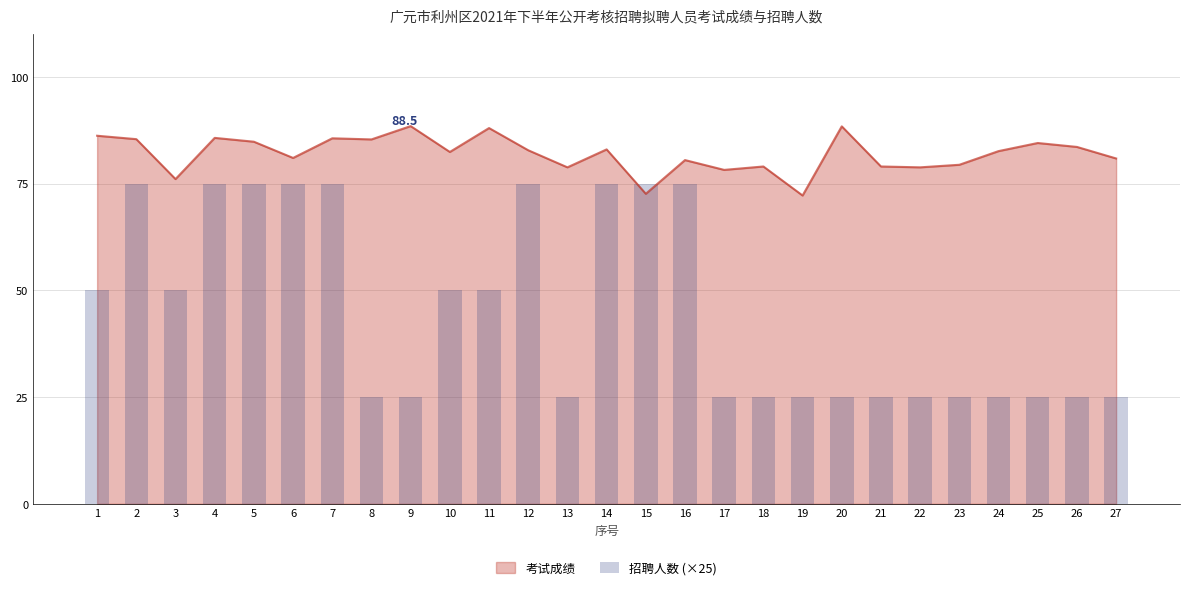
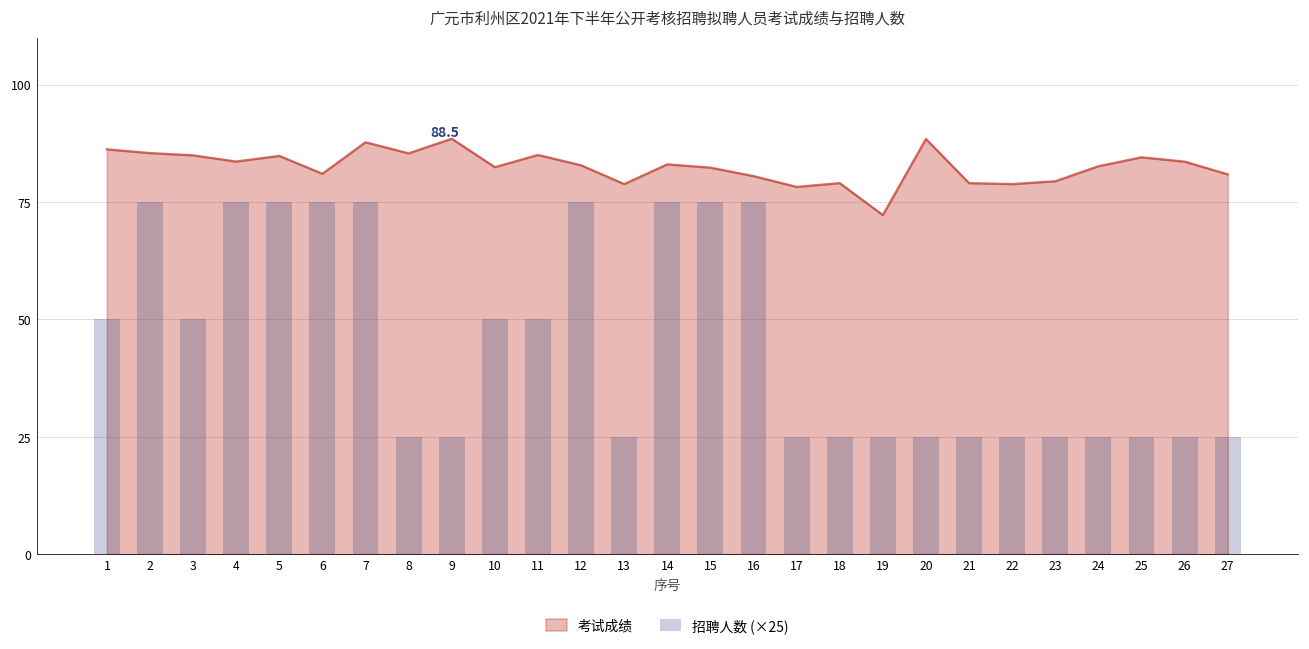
考试成绩, 3: 76 -> 85
考试成绩, 4: 86 -> 84
考试成绩, 7: 86 -> 88
考试成绩, 11: 88 -> 85
考试成绩, 15: 73 -> 82
